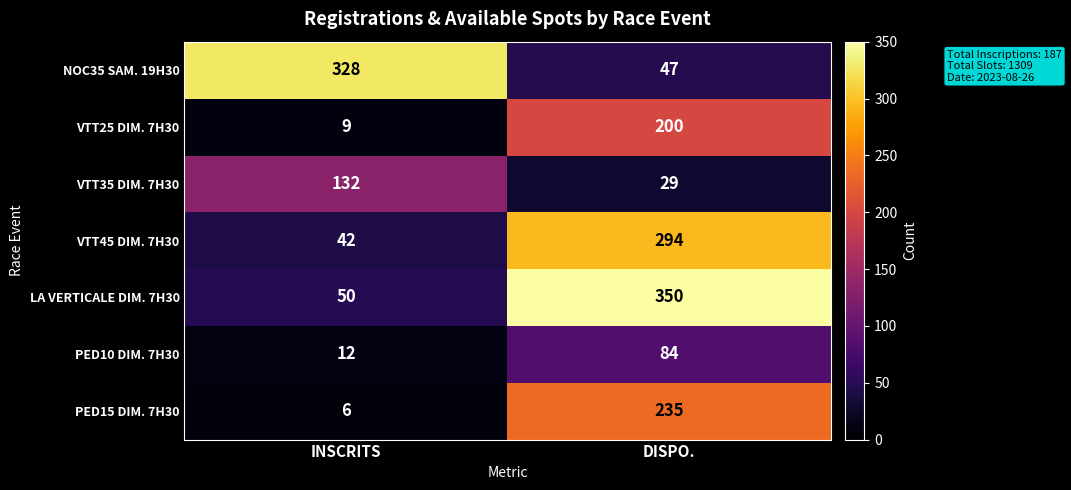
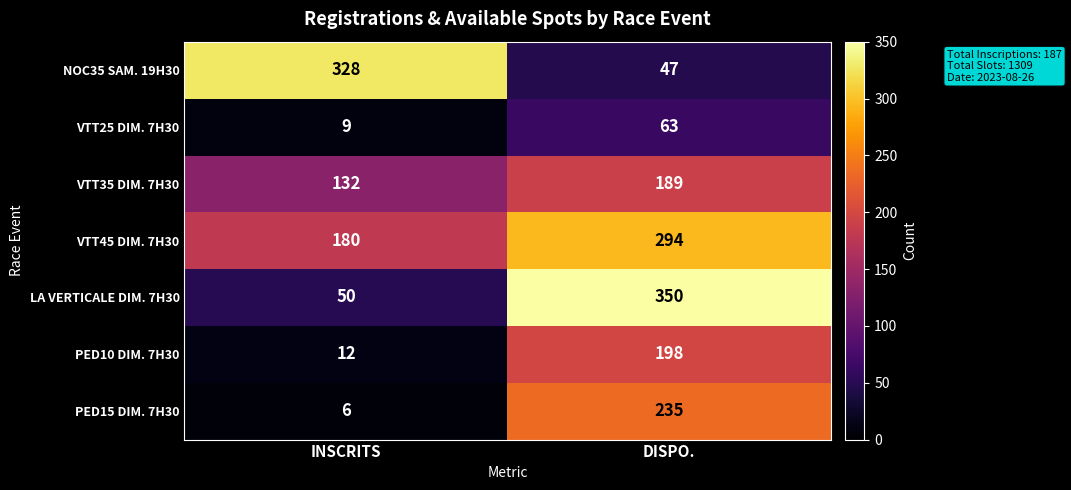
VTT25 DIM. 7H30, DISPO.: 200 -> 63
VTT35 DIM. 7H30, DISPO.: 29 -> 189
VTT45 DIM. 7H30, INSCRITS: 42 -> 180
PED10 DIM. 7H30, DISPO.: 84 -> 198
